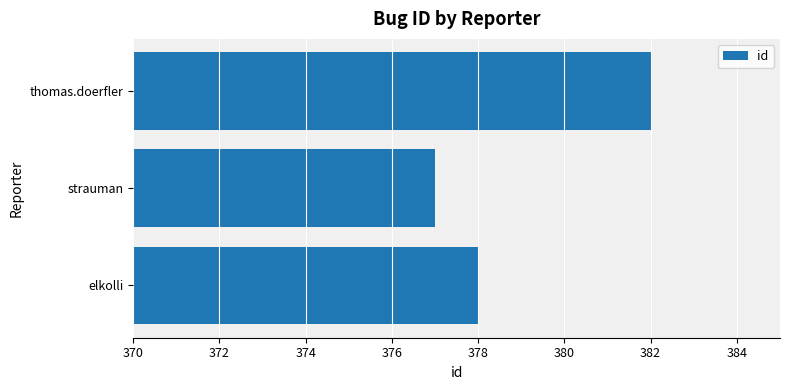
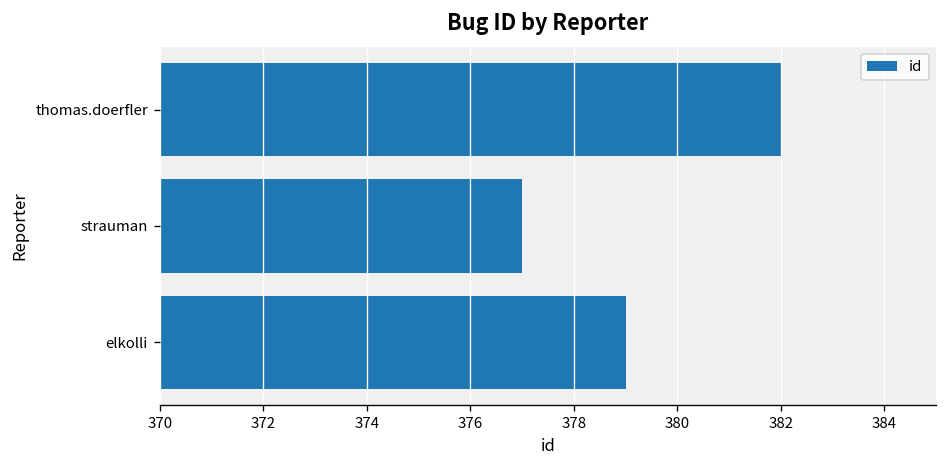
elkolli: 378 -> 379
